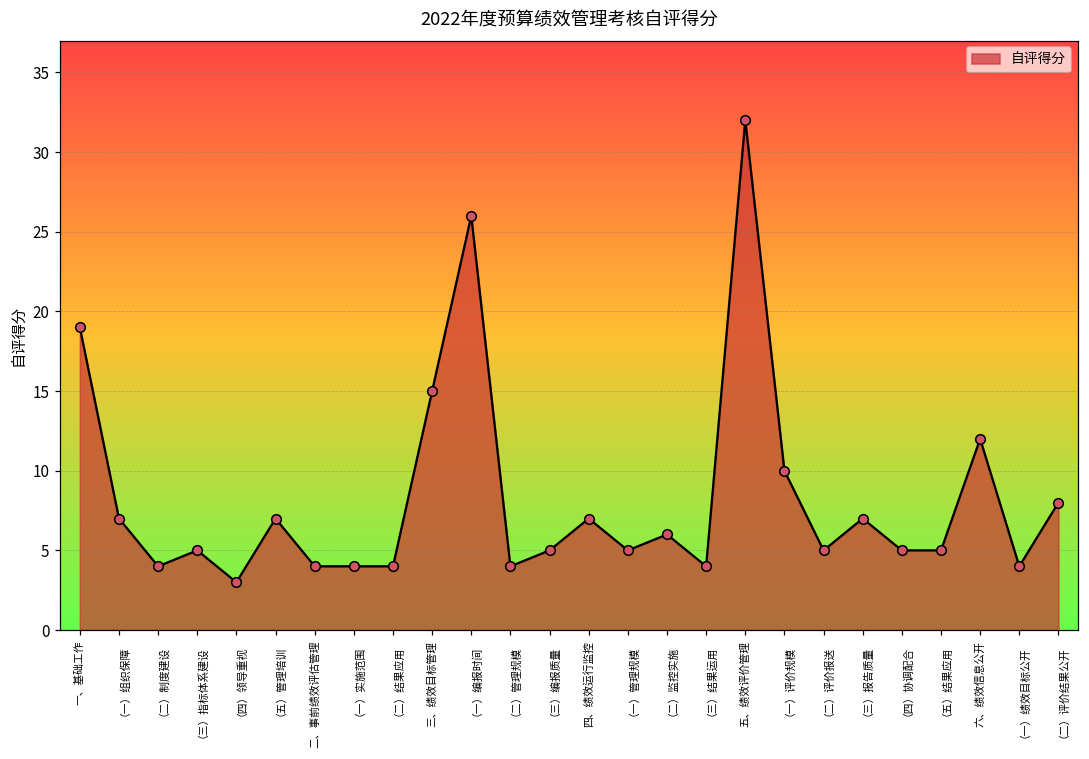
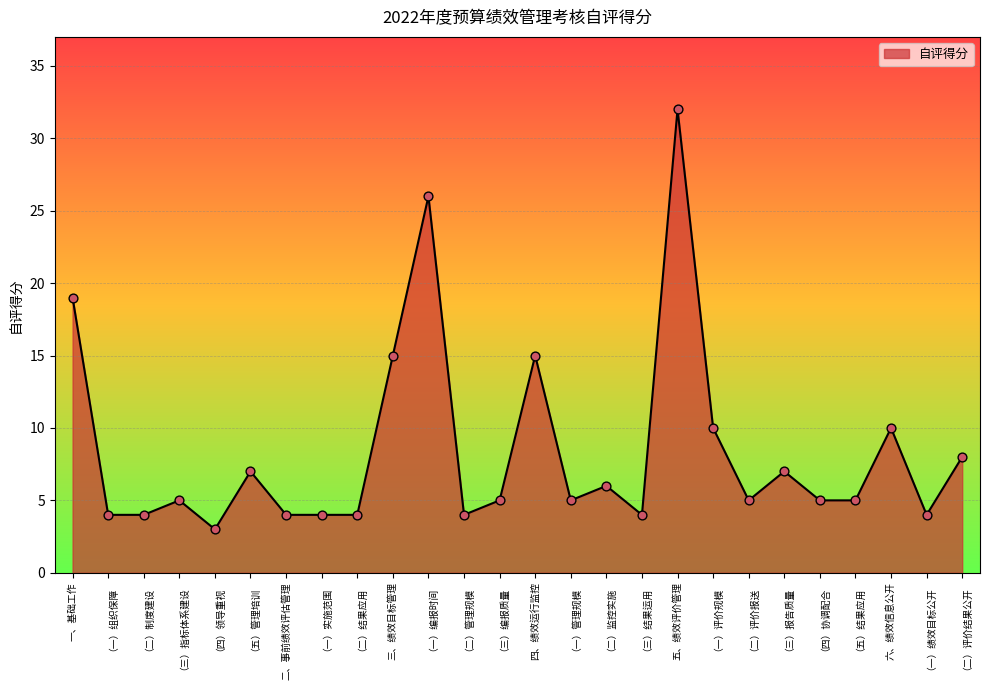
（一）组织保障: 7 -> 4
四、绩效运行监控: 7 -> 15
六、绩效信息公开: 12 -> 10
